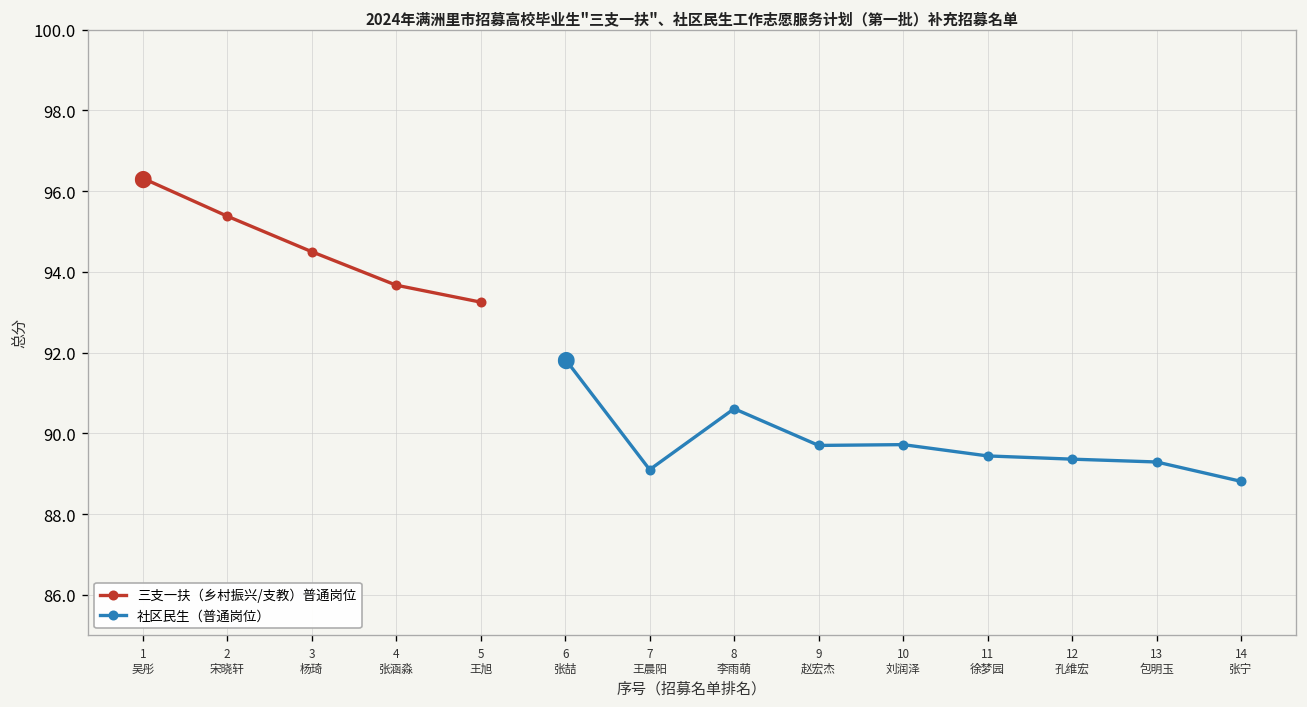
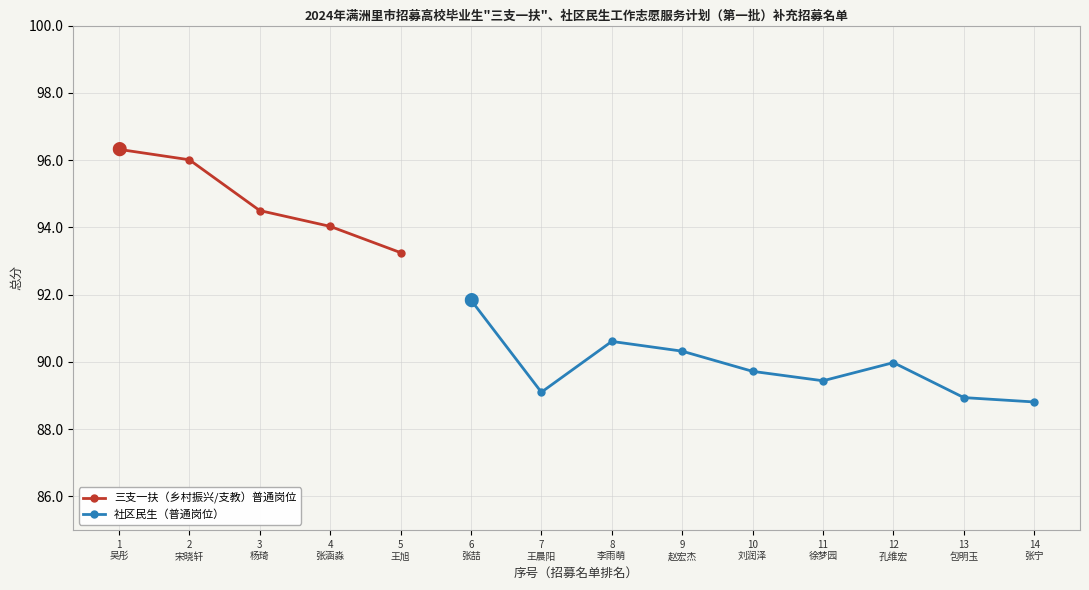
三支一扶（乡村振兴/支教）普通岗位, 2 宋晓轩: 95.4 -> 96.0
三支一扶（乡村振兴/支教）普通岗位, 4 张涵淼: 93.7 -> 94.0
社区民生（普通岗位）, 9 赵宏杰: 89.7 -> 90.3
社区民生（普通岗位）, 12 孔维宏: 89.4 -> 90.0
社区民生（普通岗位）, 13 包明玉: 89.3 -> 88.9
